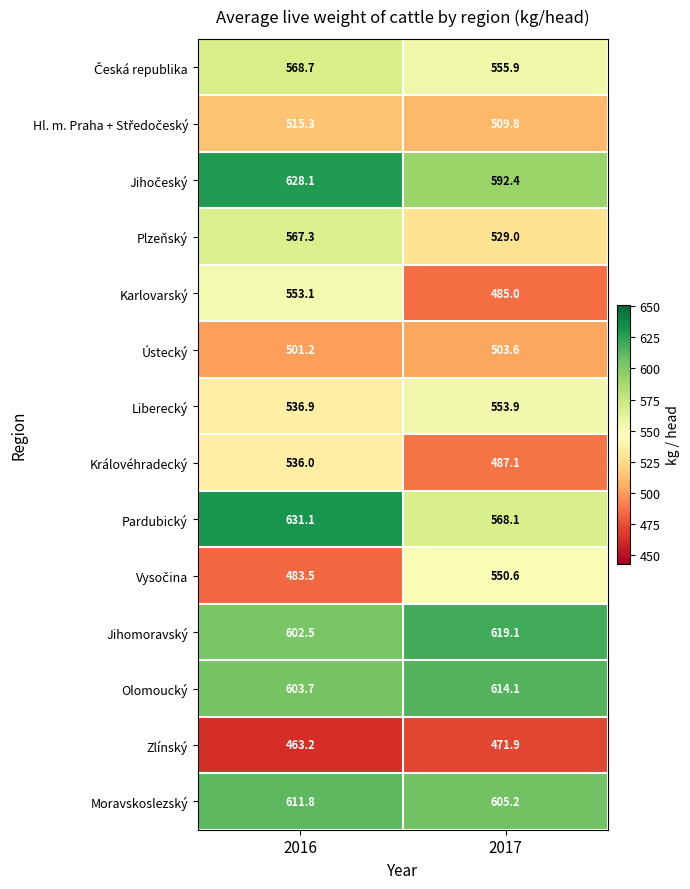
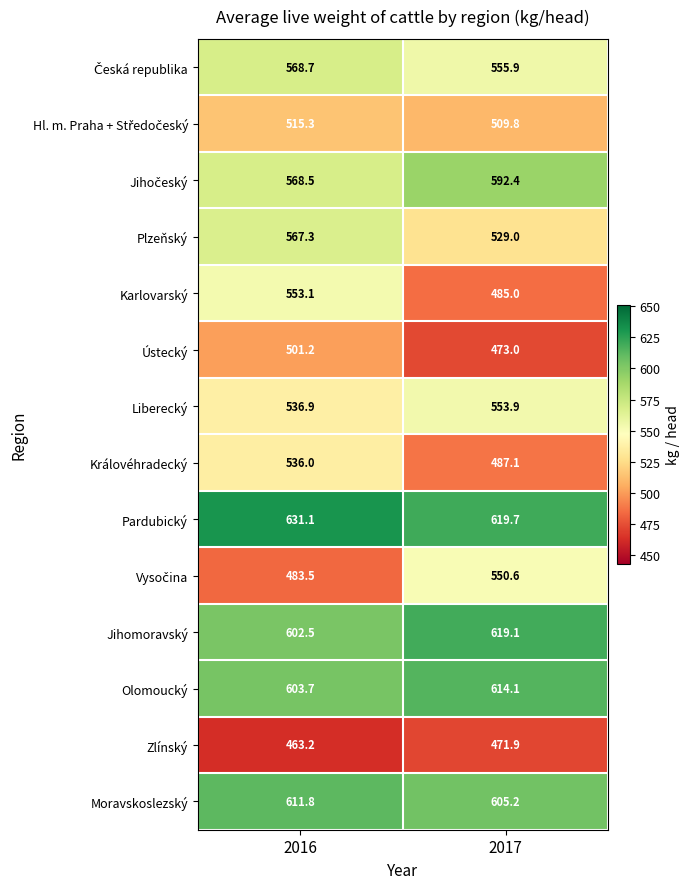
Jihočeský, 2016: 628.1 -> 568.5
Ústecký, 2017: 503.6 -> 473.0
Pardubický, 2017: 568.1 -> 619.7
